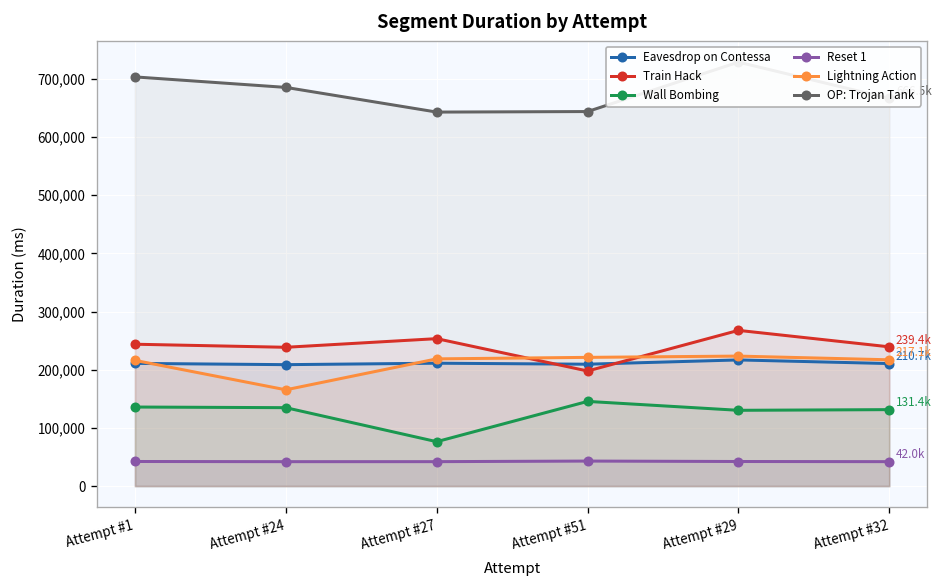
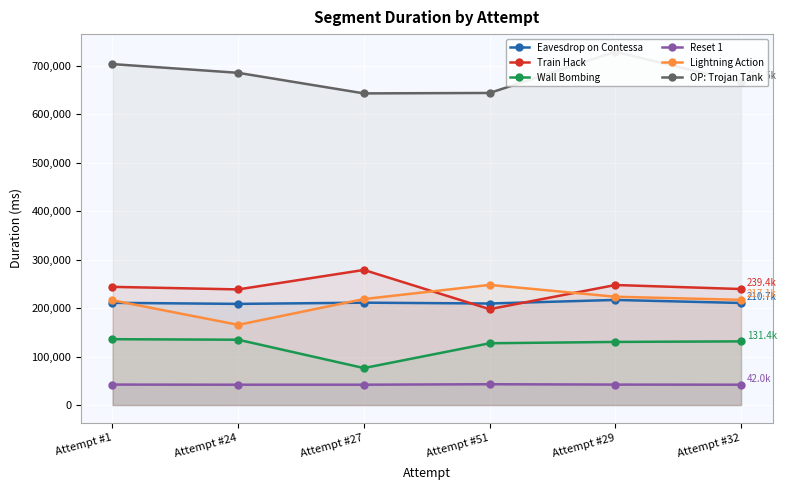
Train Hack, Attempt #27: 250,000 -> 280,000
Wall Bombing, Attempt #51: 150,000 -> 130,000
Lightning Action, Attempt #51: 220,000 -> 250,000
Train Hack, Attempt #29: 270,000 -> 250,000
